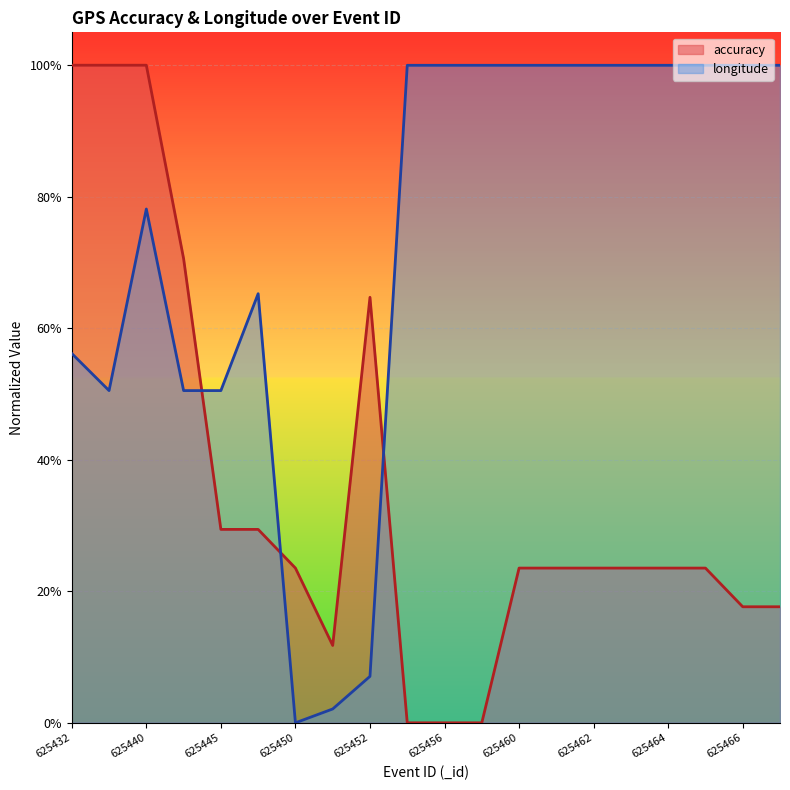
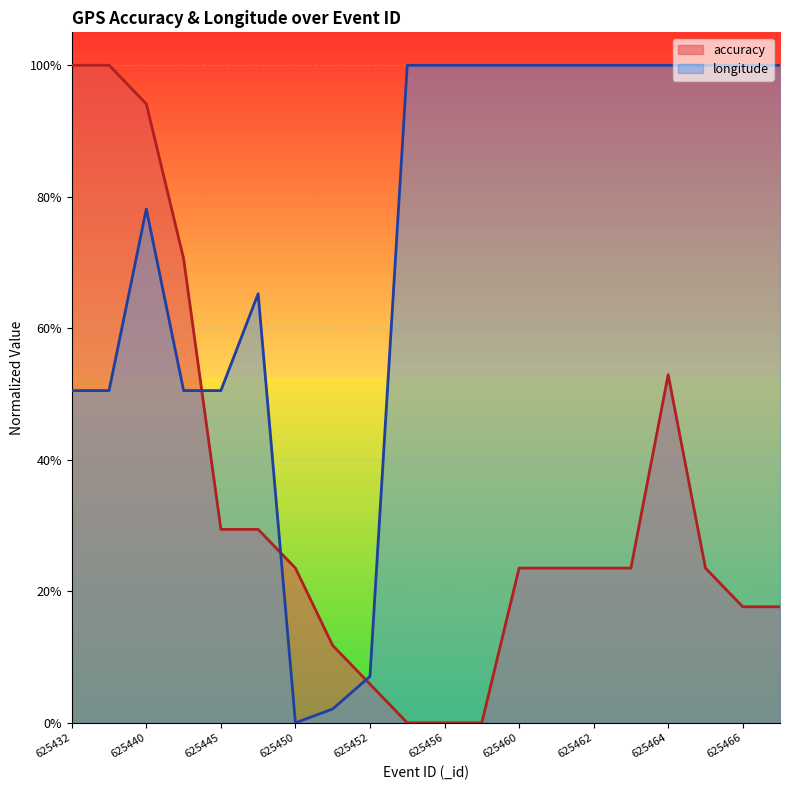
longitude, 625432: 56% -> 51%
accuracy, 625440: 100% -> 94%
accuracy, 625452: 65% -> 6%
accuracy, 625464: 24% -> 53%
